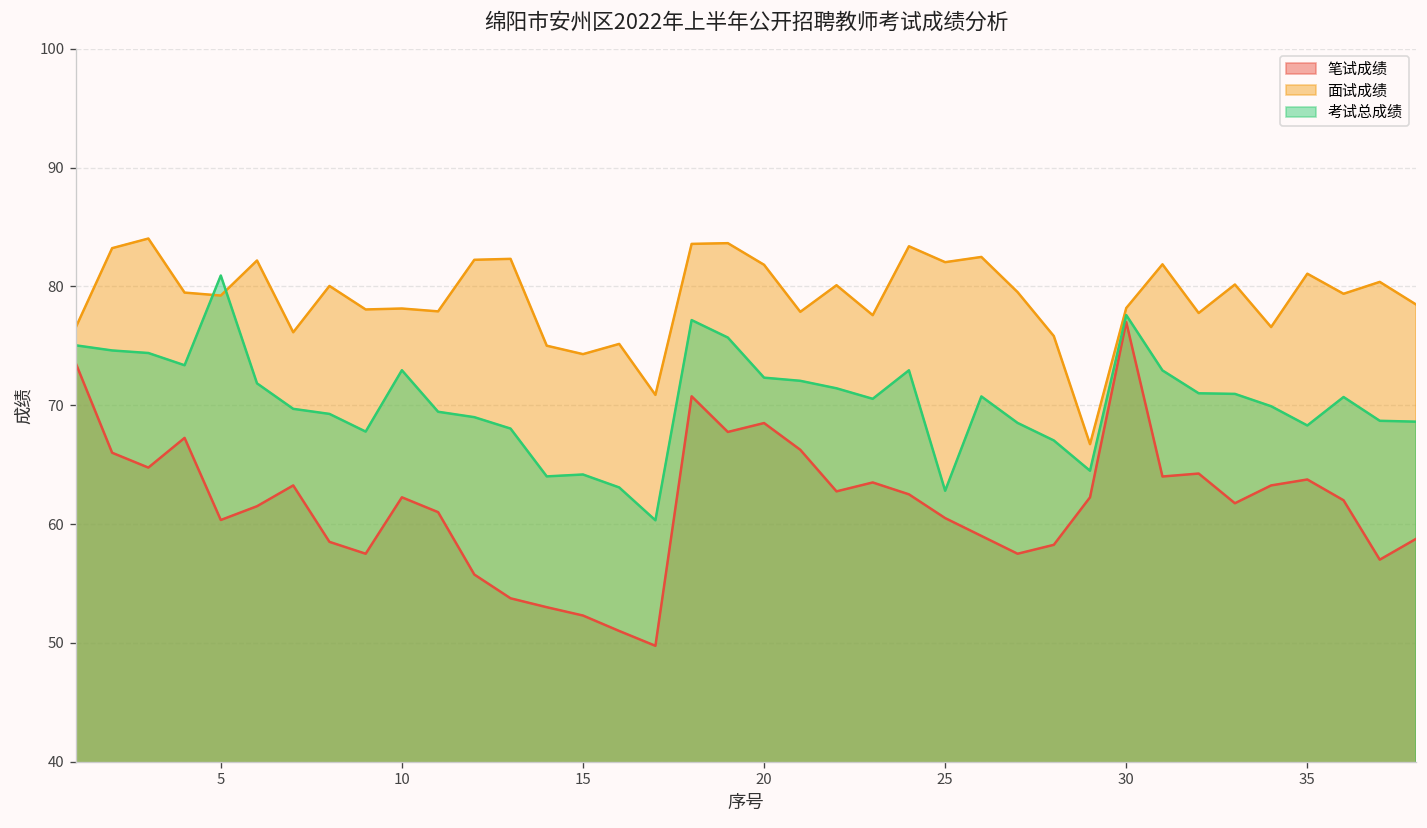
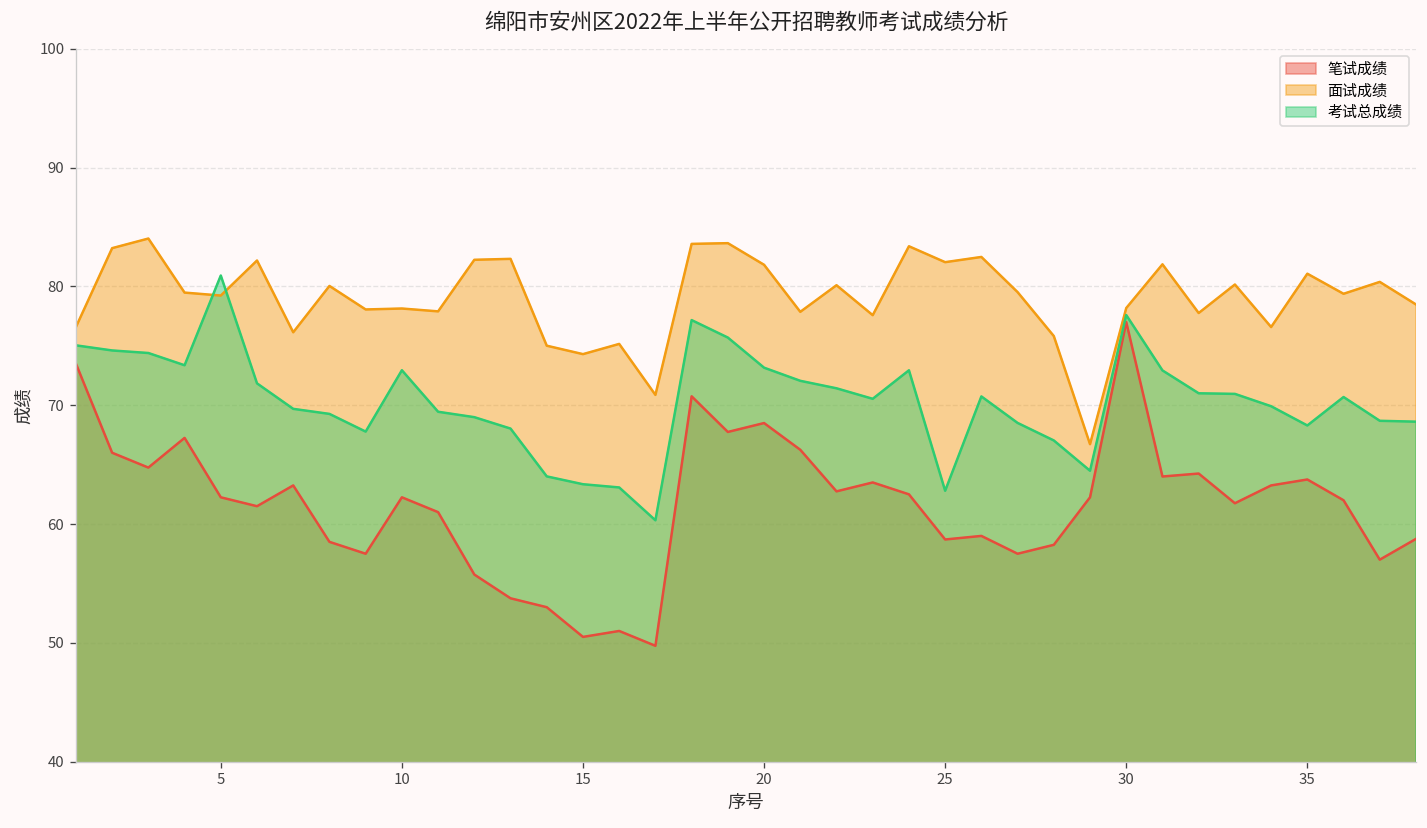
笔试成绩, 5: 60 -> 62
笔试成绩, 15: 52 -> 51
考试总成绩, 15: 64 -> 63
考试总成绩, 20: 72 -> 73
笔试成绩, 25: 61 -> 59
